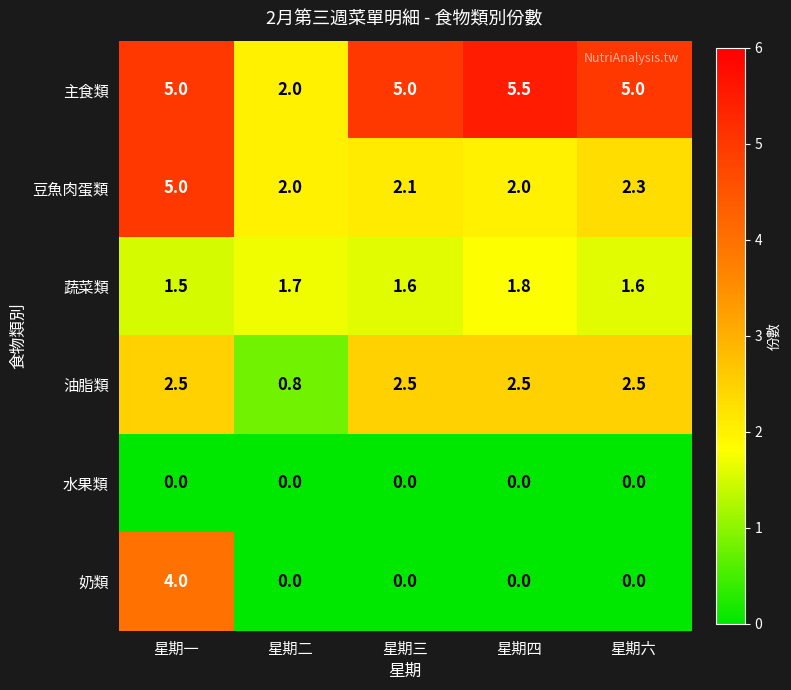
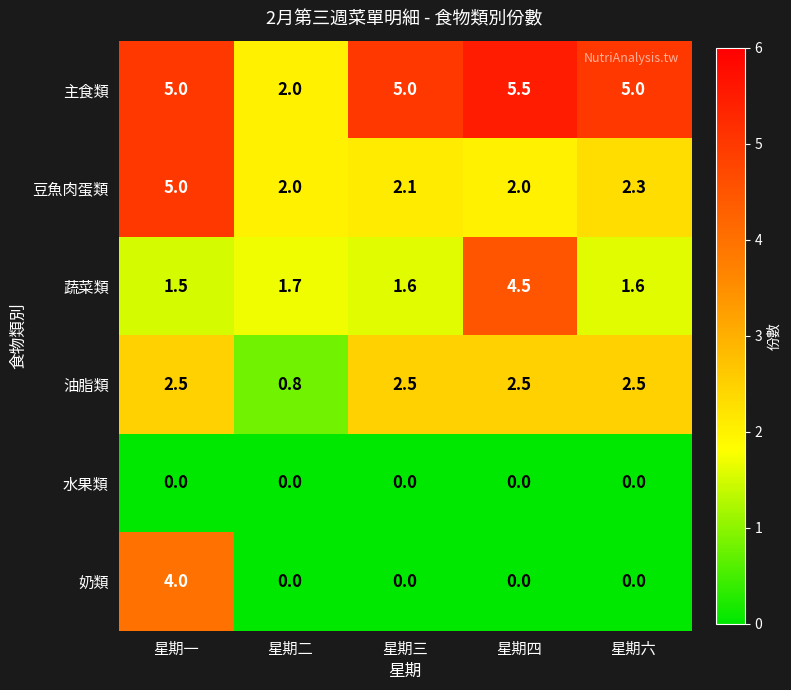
蔬菜類, 星期四: 1.8 -> 4.5
